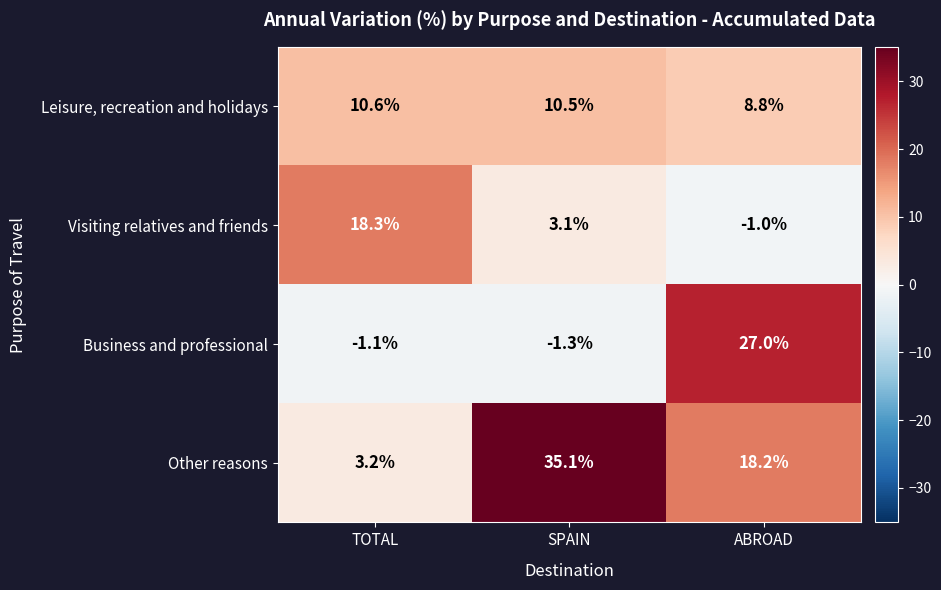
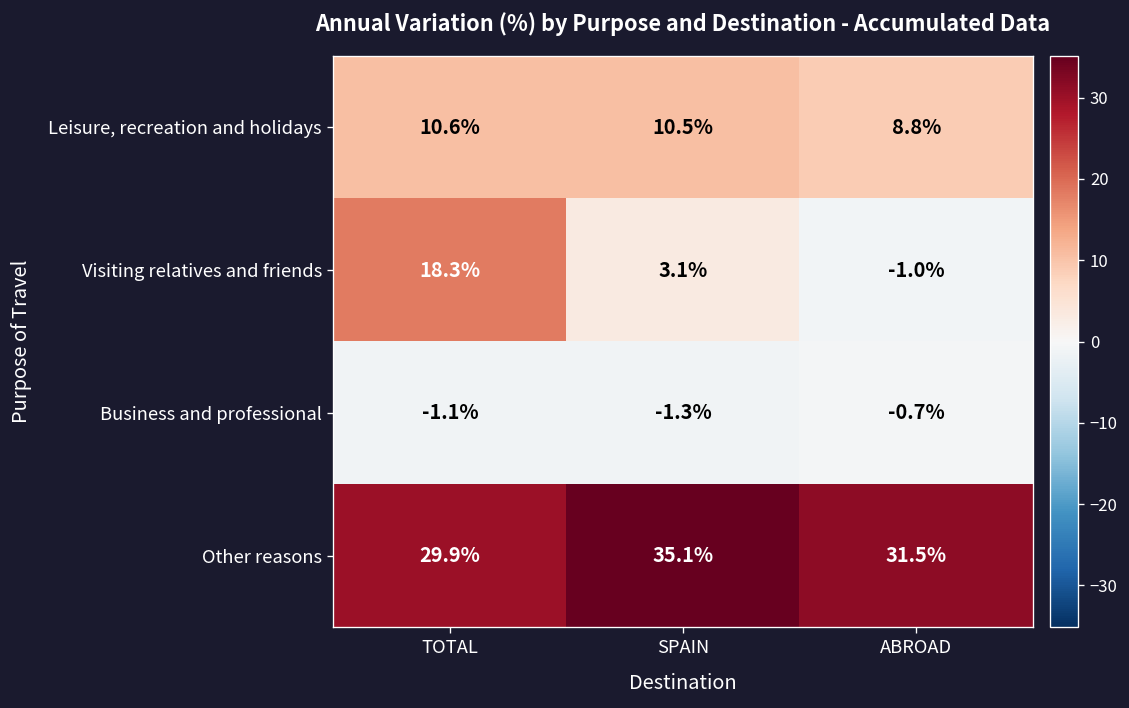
Business and professional, ABROAD: 27.0% -> -0.7%
Other reasons, TOTAL: 3.2% -> 29.9%
Other reasons, ABROAD: 18.2% -> 31.5%
